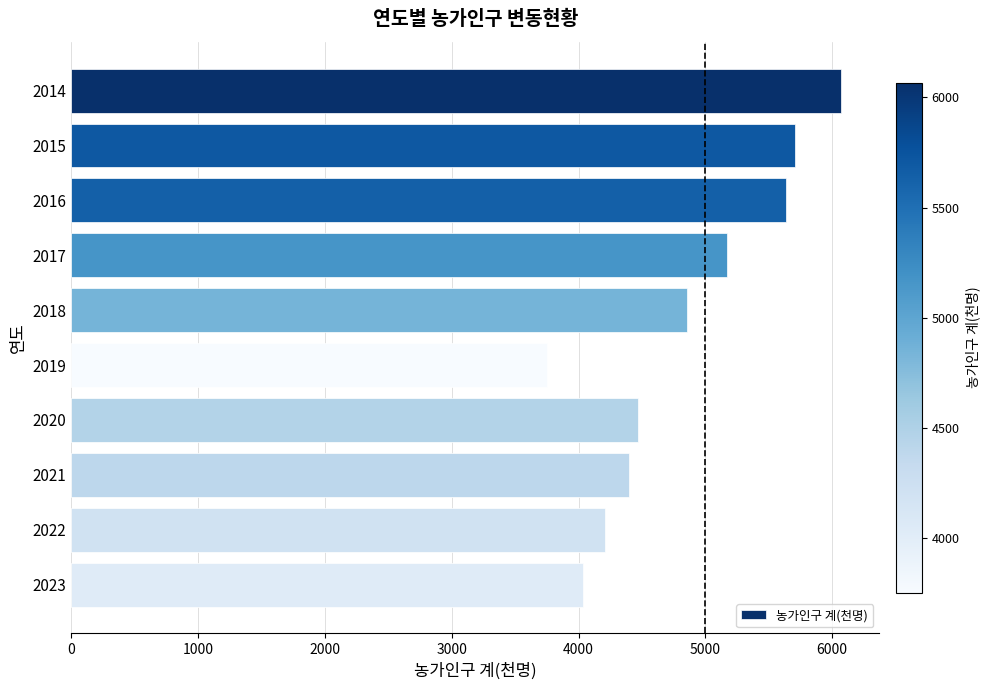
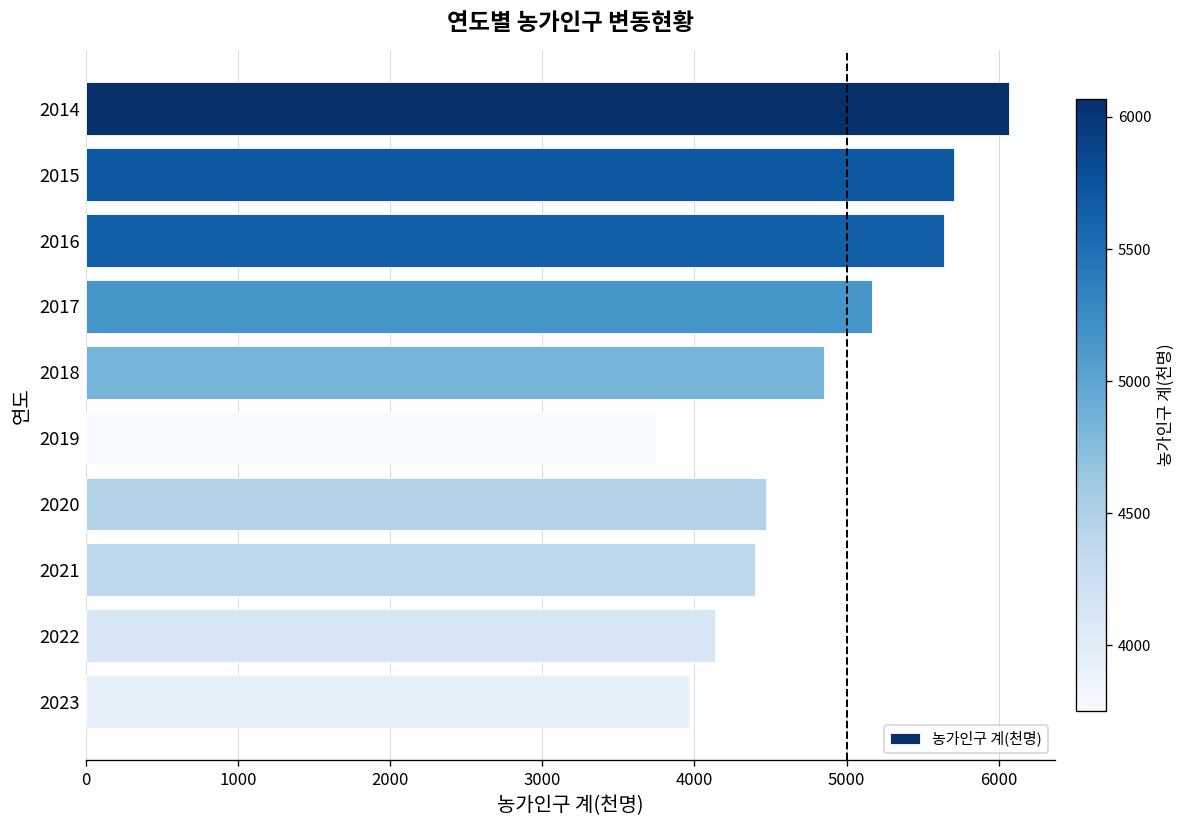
2022: 4210 -> 4140
2023: 4030 -> 3970
